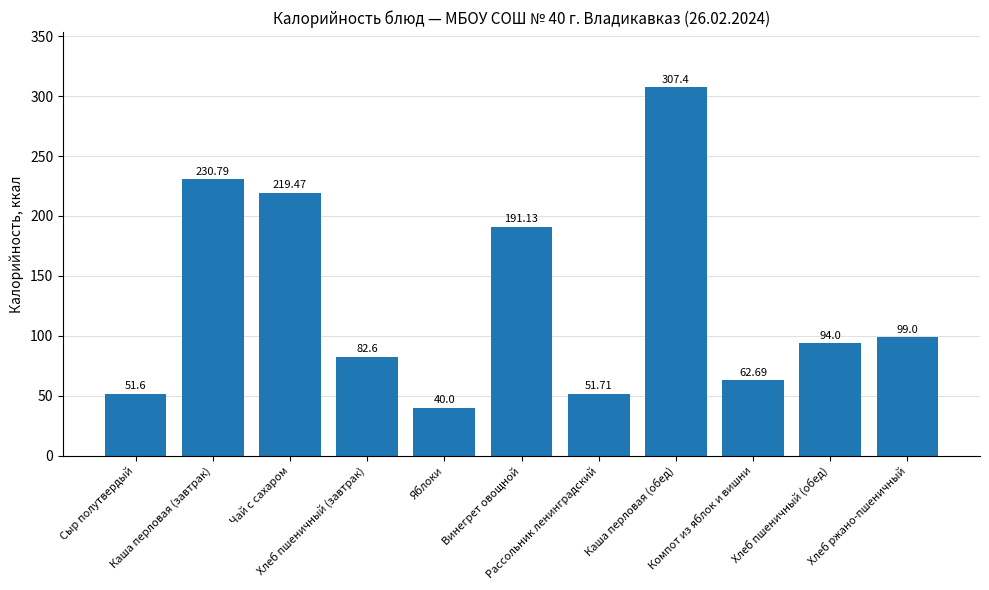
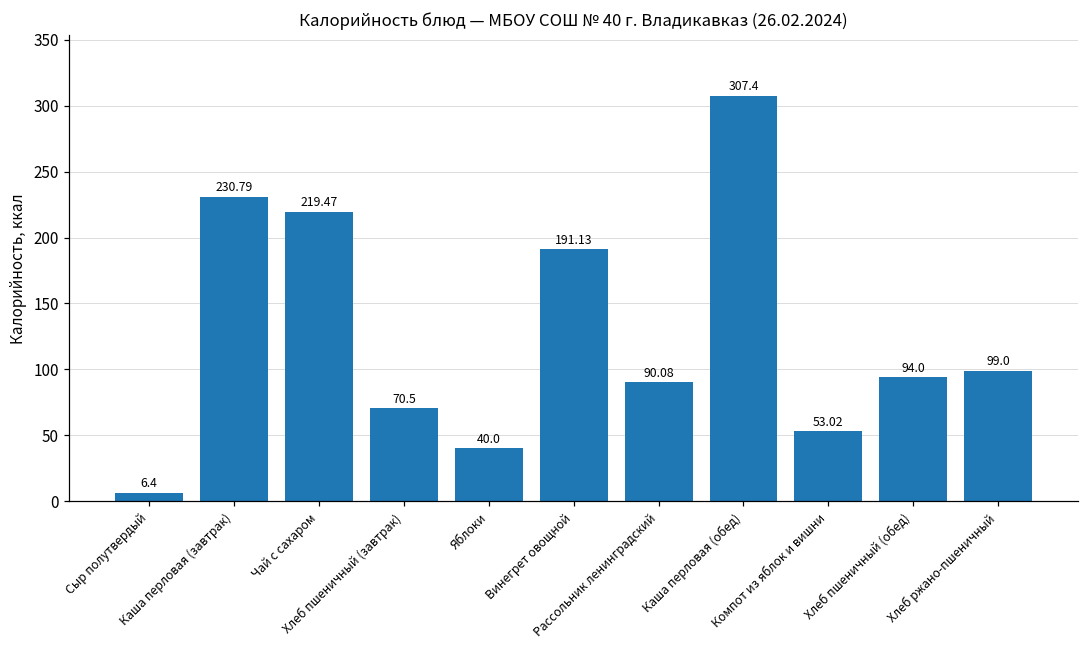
Сыр полутвердый: 51.6 -> 6.4
Хлеб пшеничный (завтрак): 82.6 -> 70.5
Рассольник ленинградский: 51.71 -> 90.08
Компот из яблок и вишни: 62.69 -> 53.02
